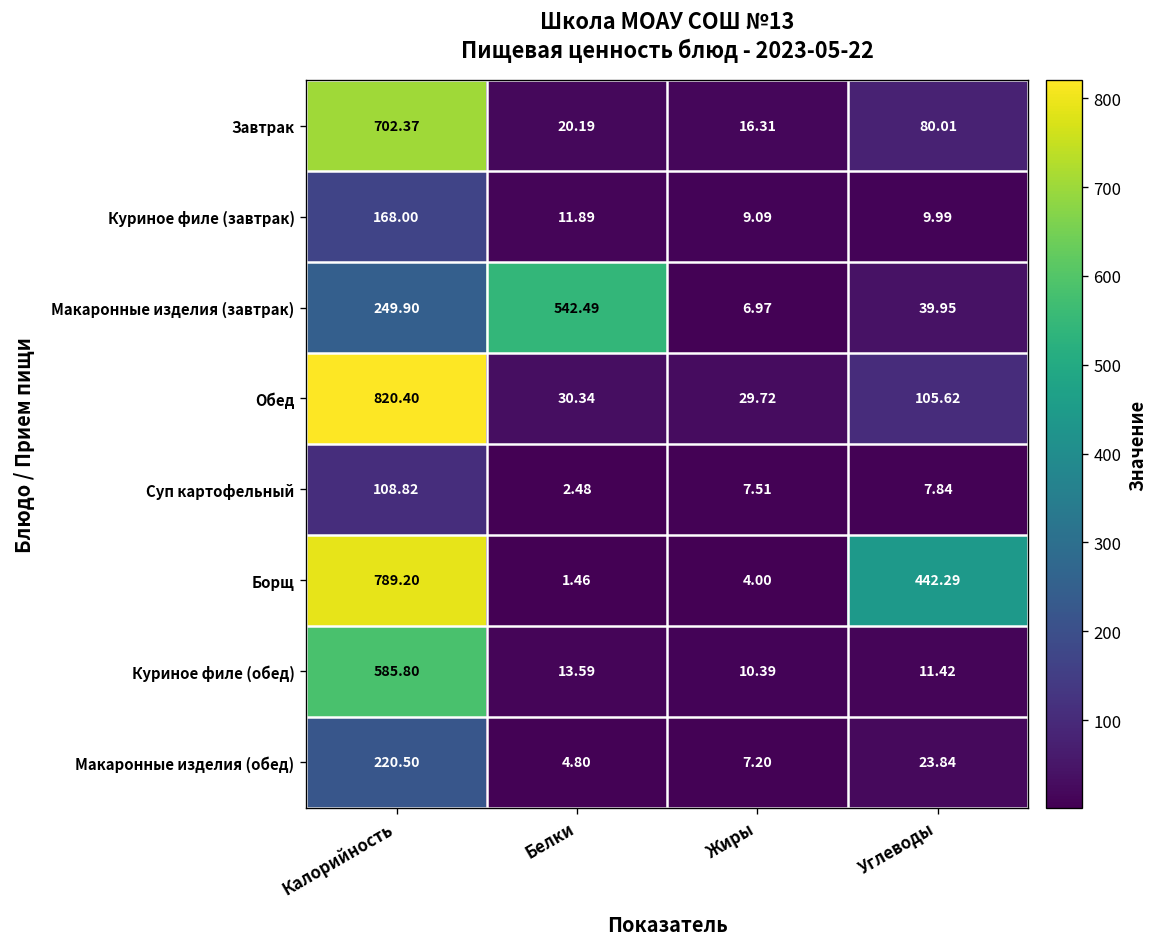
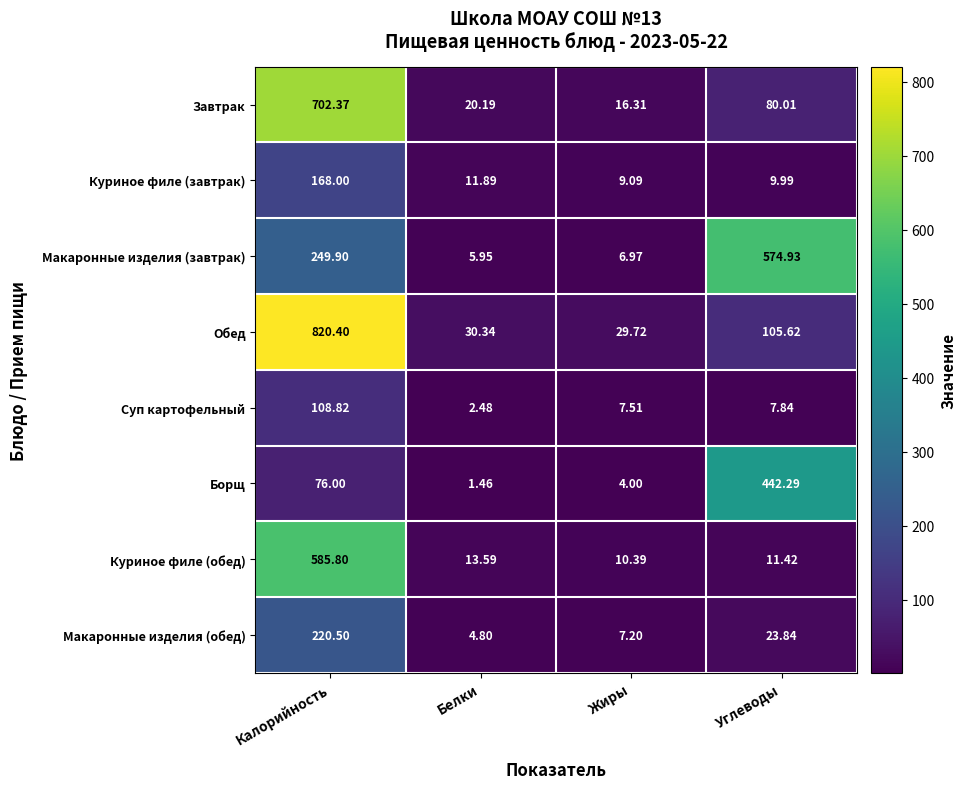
Макаронные изделия (завтрак), Белки: 542.49 -> 5.95
Макаронные изделия (завтрак), Углеводы: 39.95 -> 574.93
Борщ, Калорийность: 789.20 -> 76.00
